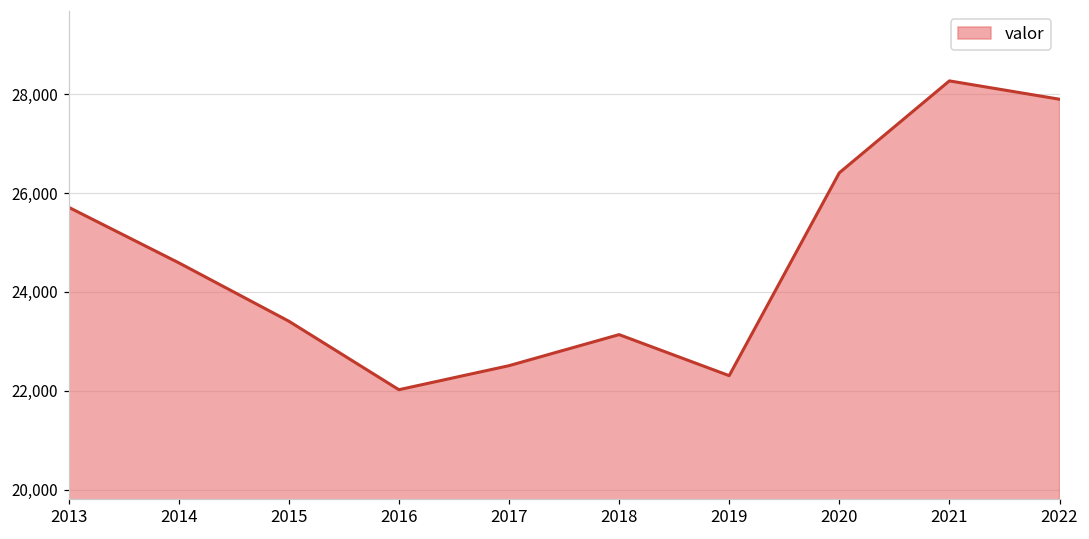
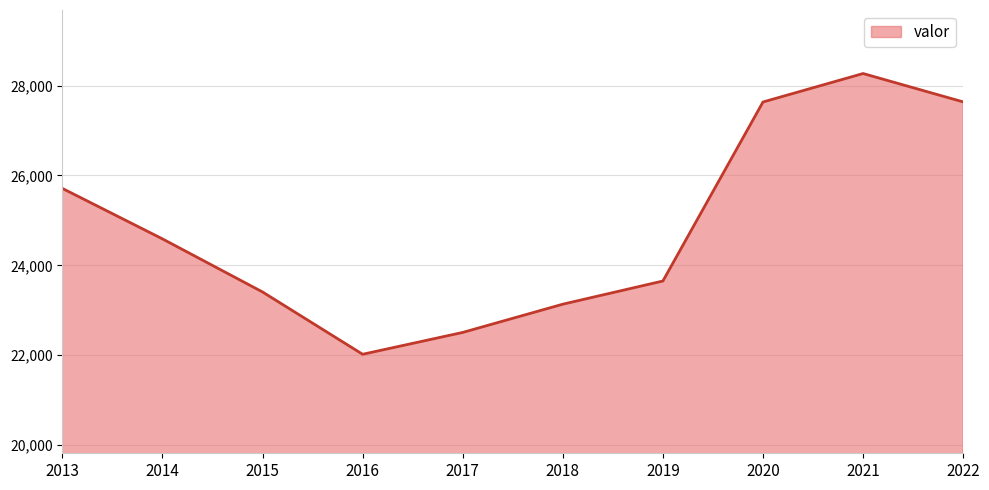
2019: 22,300 -> 23,700
2020: 26,400 -> 27,600
2022: 27,900 -> 27,600
